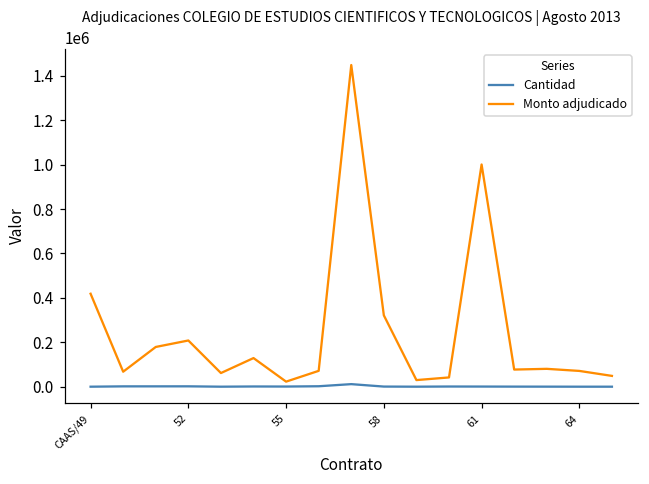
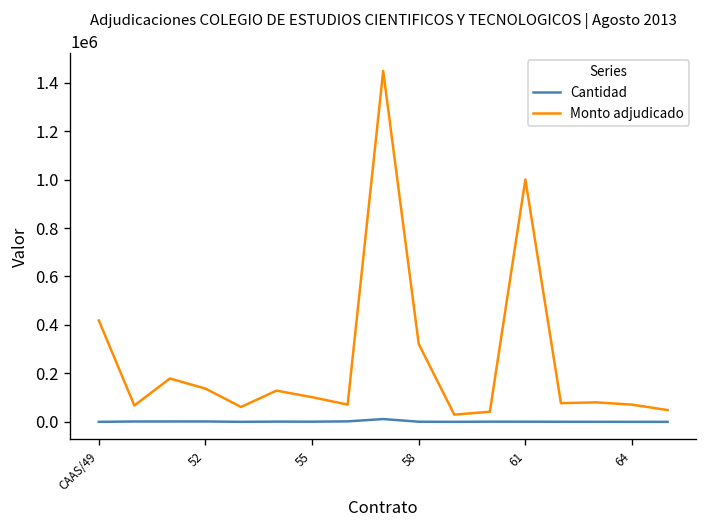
Monto adjudicado, 52: 210000 -> 140000
Monto adjudicado, 55: 20000 -> 100000
